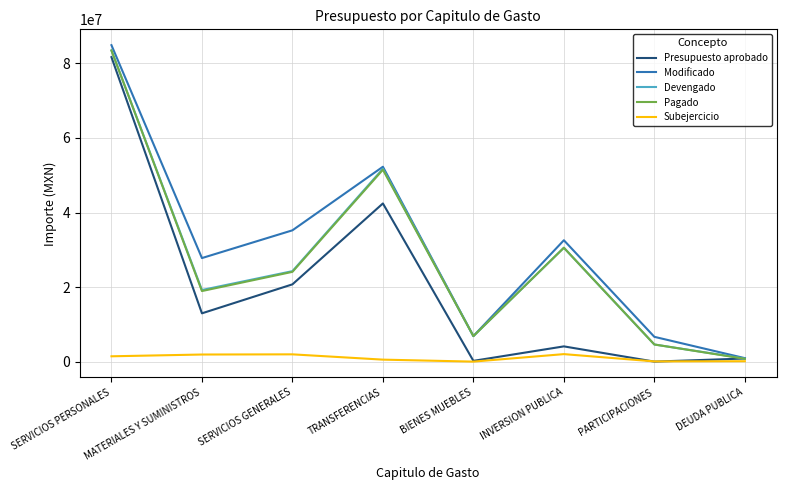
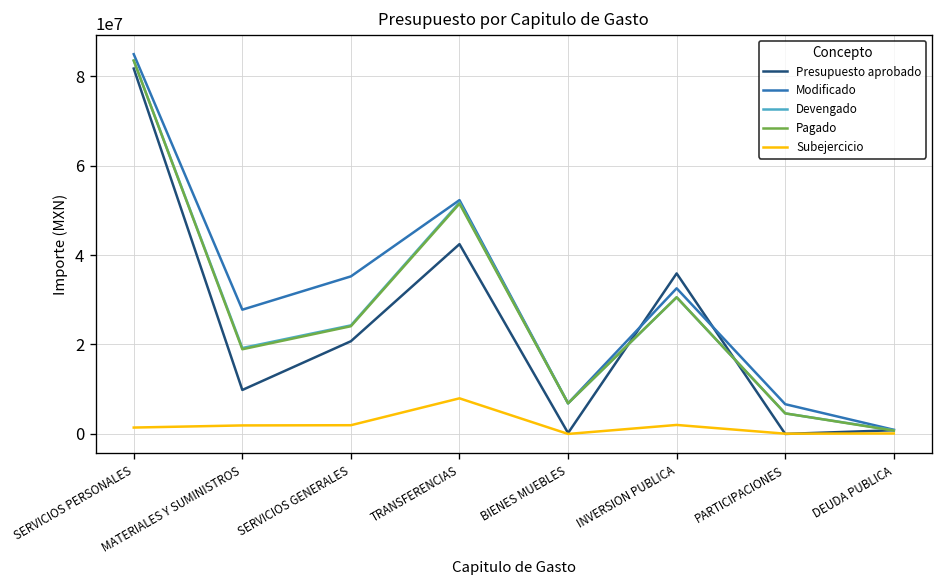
Presupuesto aprobado, MATERIALES Y SUMINISTROS: 13000000 -> 10000000
Subejercicio, TRANSFERENCIAS: 1000000 -> 8000000
Presupuesto aprobado, INVERSION PUBLICA: 4000000 -> 36000000
